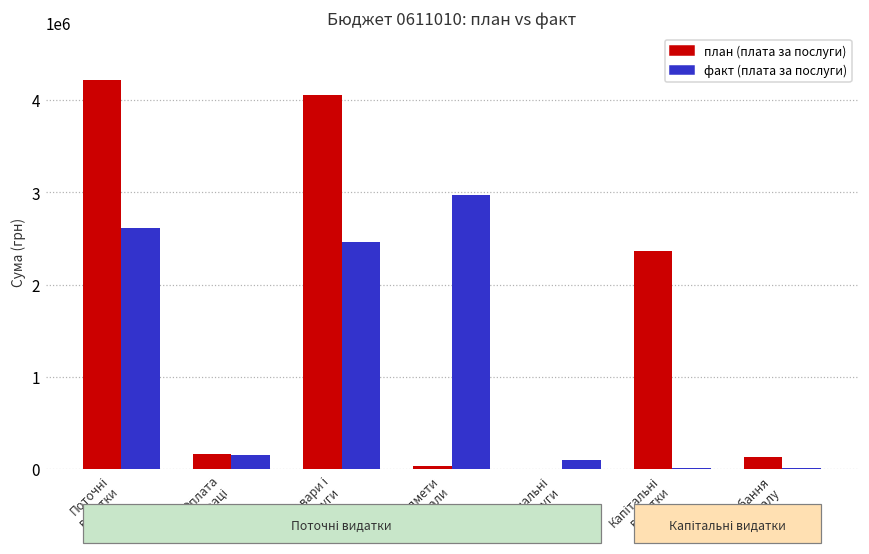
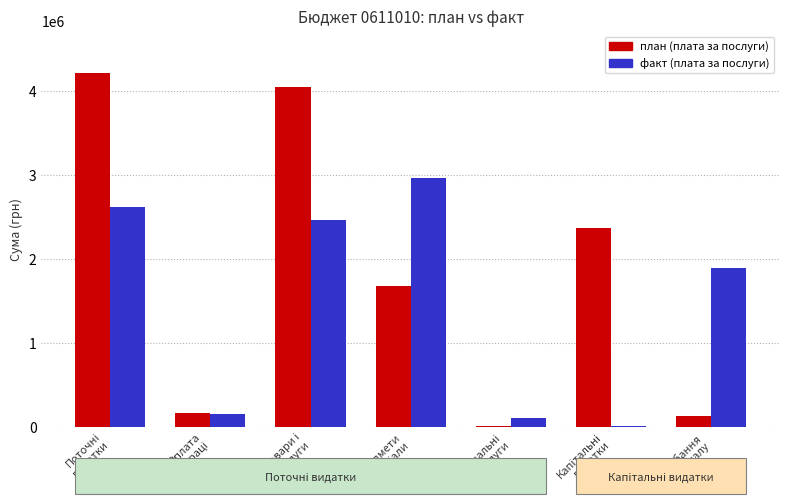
план (плата за послуги), Предмети матеріали: 0 -> 1700000
факт (плата за послуги), Придбання капіталу: 0 -> 1900000
